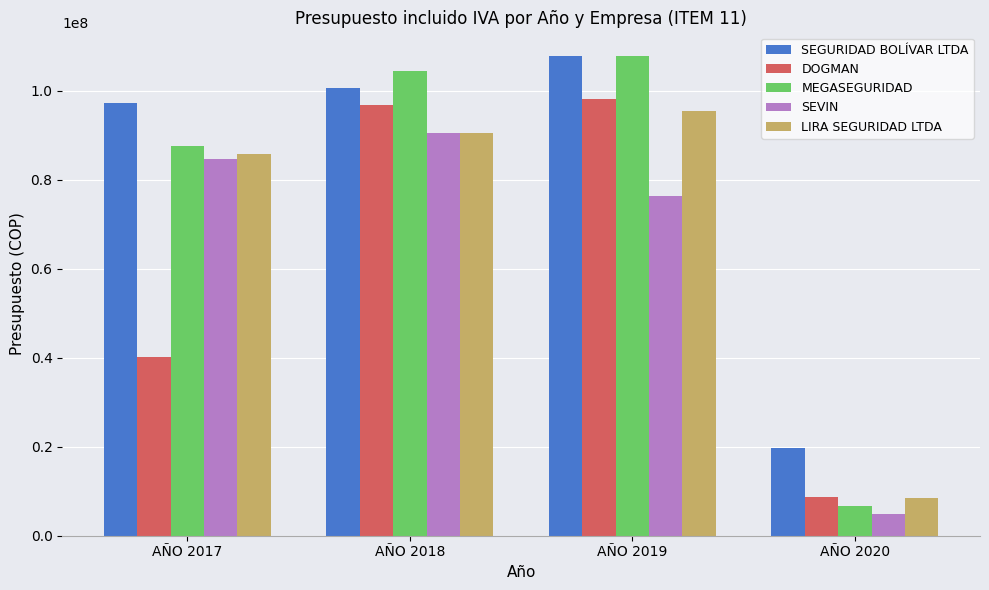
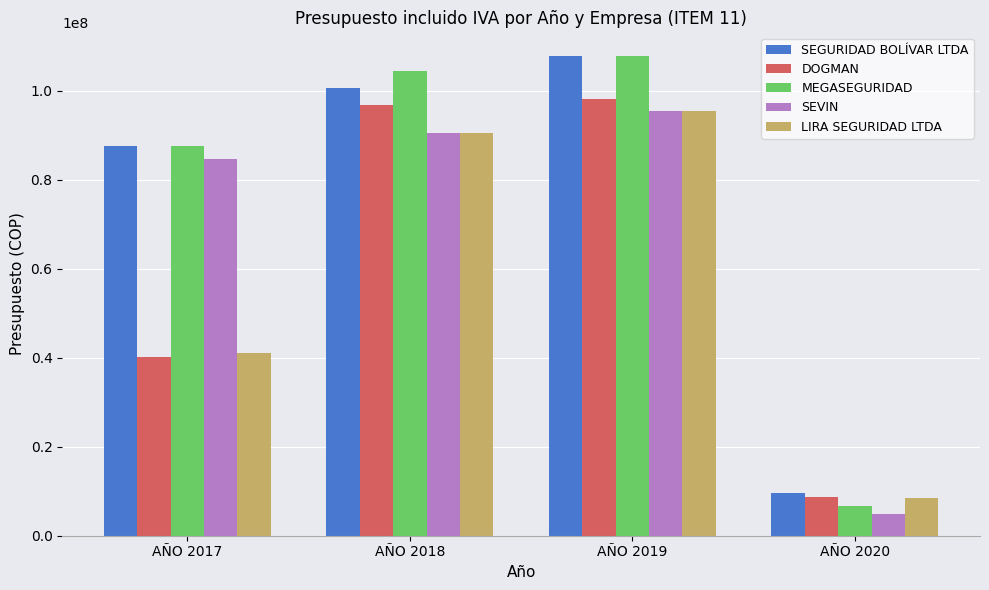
SEGURIDAD BOLÍVAR LTDA, AÑO 2017: 97000000 -> 88000000
LIRA SEGURIDAD LTDA, AÑO 2017: 86000000 -> 41000000
SEVIN, AÑO 2019: 76000000 -> 95000000
SEGURIDAD BOLÍVAR LTDA, AÑO 2020: 20000000 -> 10000000
